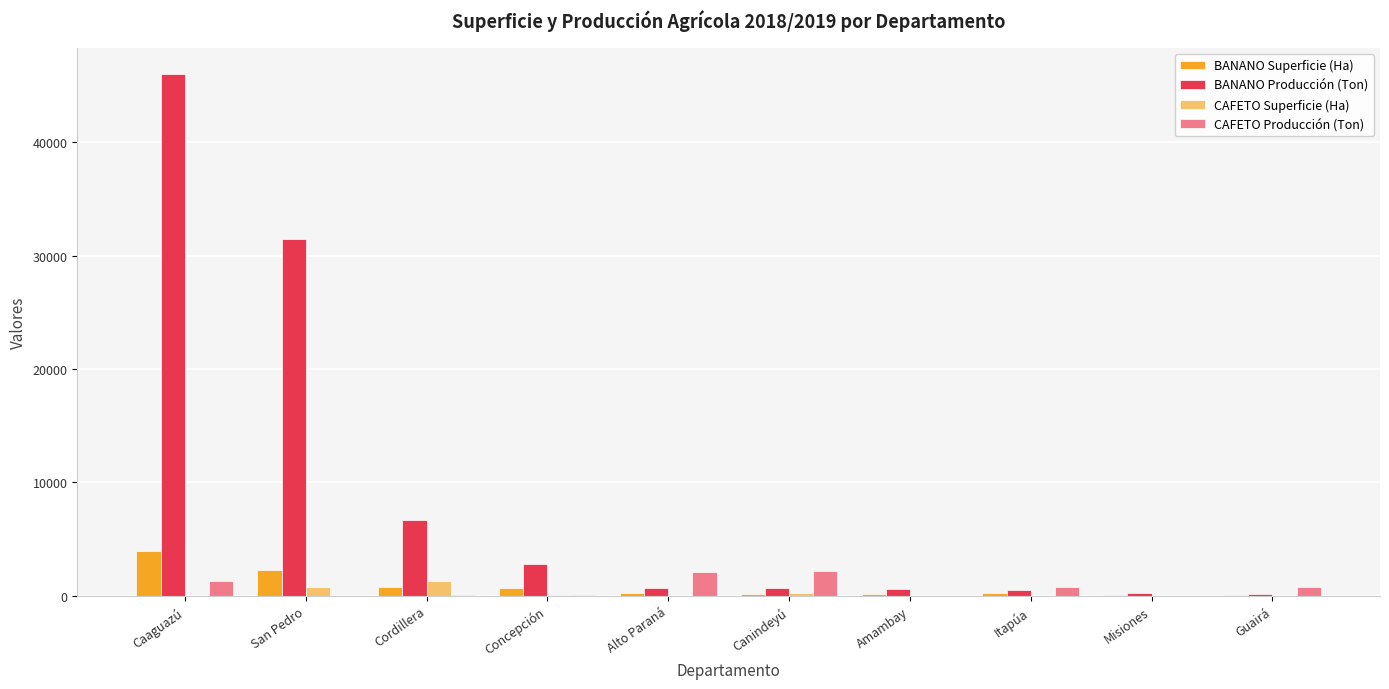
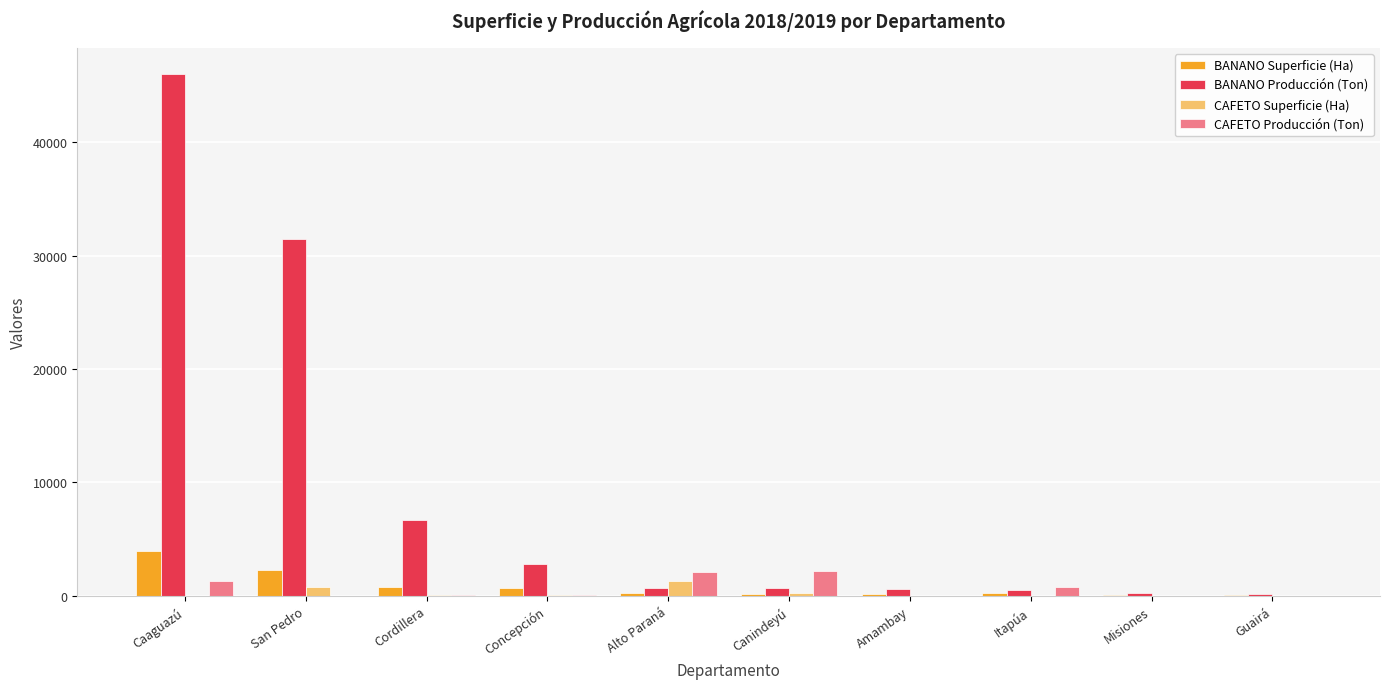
CAFETO Superficie (Ha), Cordillera: 1300 -> 0
CAFETO Superficie (Ha), Alto Paraná: 0 -> 1300
CAFETO Producción (Ton), Guairá: 700 -> 0
